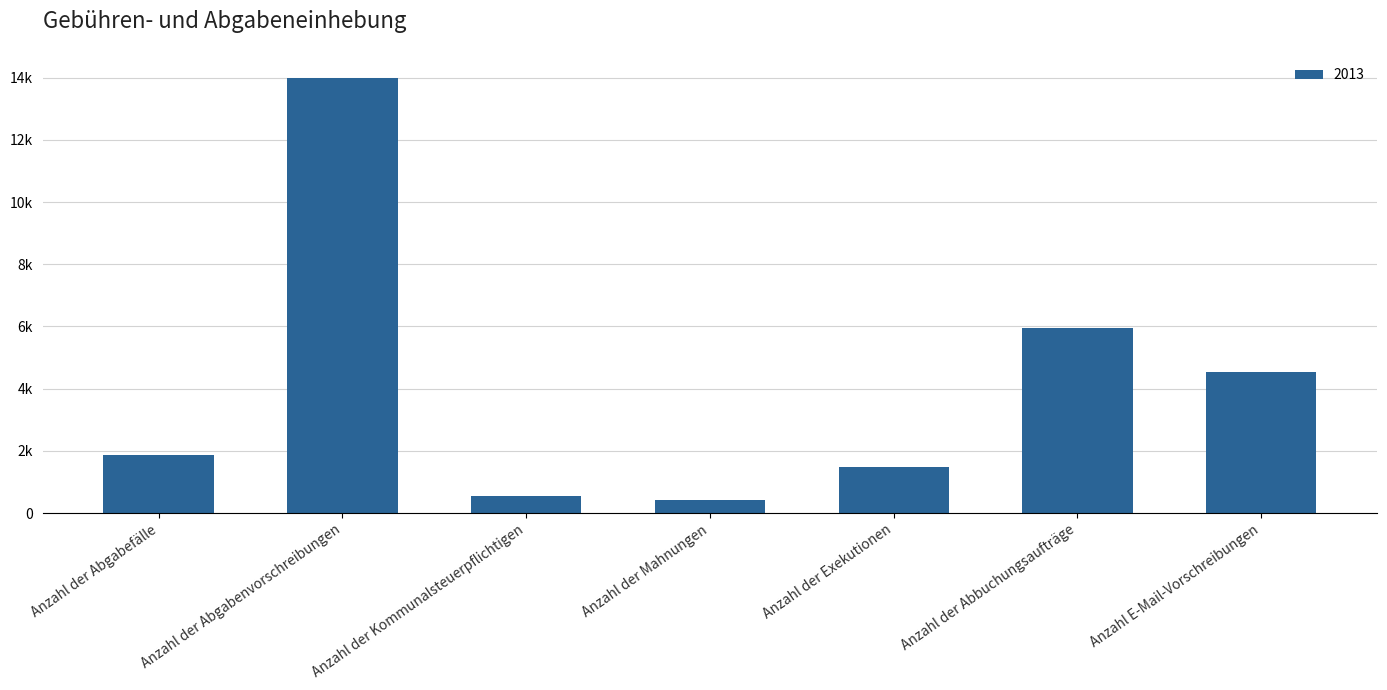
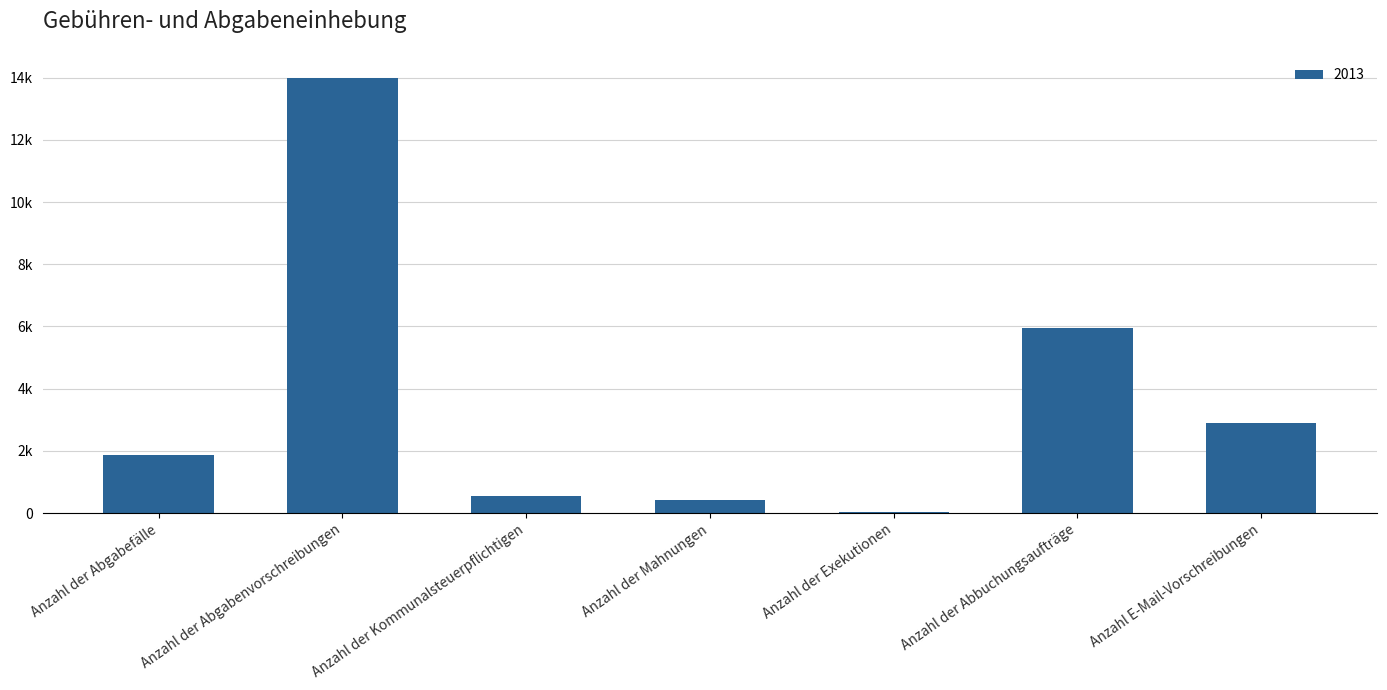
Anzahl der Exekutionen: 1500 -> 0
Anzahl E-Mail-Vorschreibungen: 4500 -> 2900
